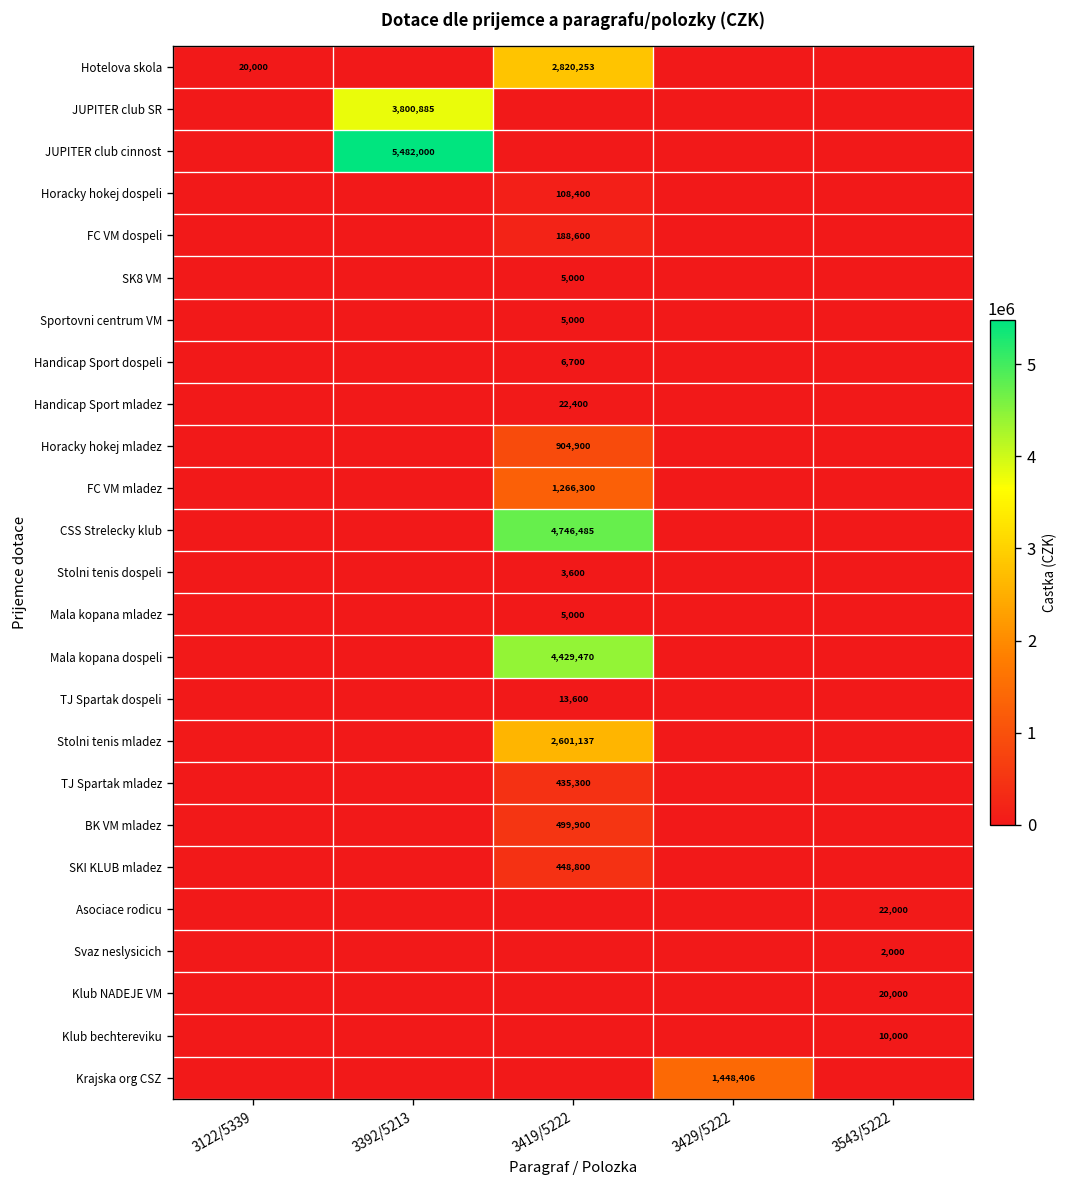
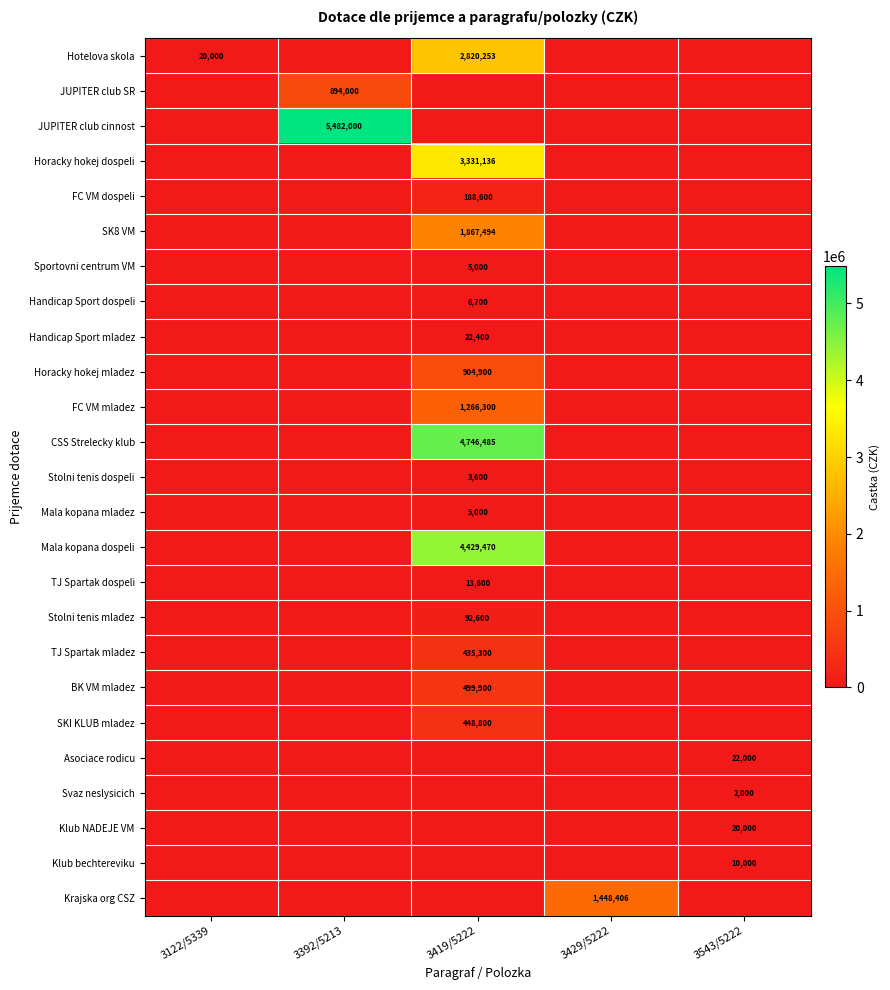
JUPITER club SR, 3392/5213: 3,800,885 -> 894,000
Horacky hokej dospeli, 3419/5222: 108,400 -> 3,331,136
SK8 VM, 3419/5222: 5,000 -> 1,867,494
Stolni tenis mladez, 3419/5222: 2,601,137 -> 92,600
